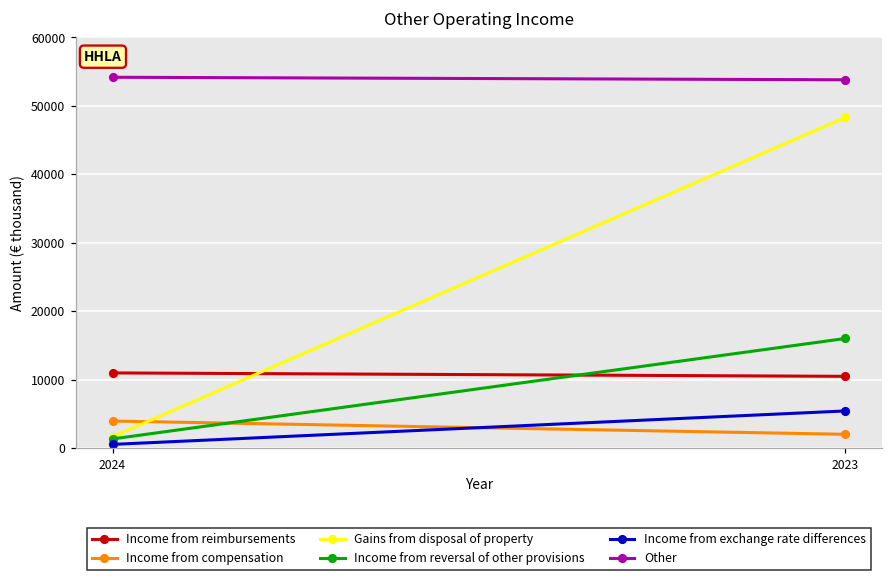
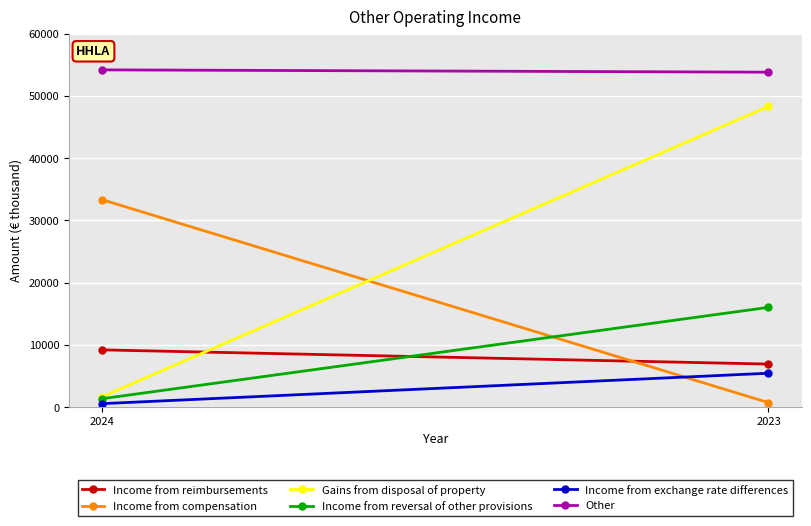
Income from reimbursements, 2024: 11000 -> 9000
Income from compensation, 2024: 4000 -> 33000
Income from reimbursements, 2023: 10000 -> 7000
Income from compensation, 2023: 2000 -> 1000
